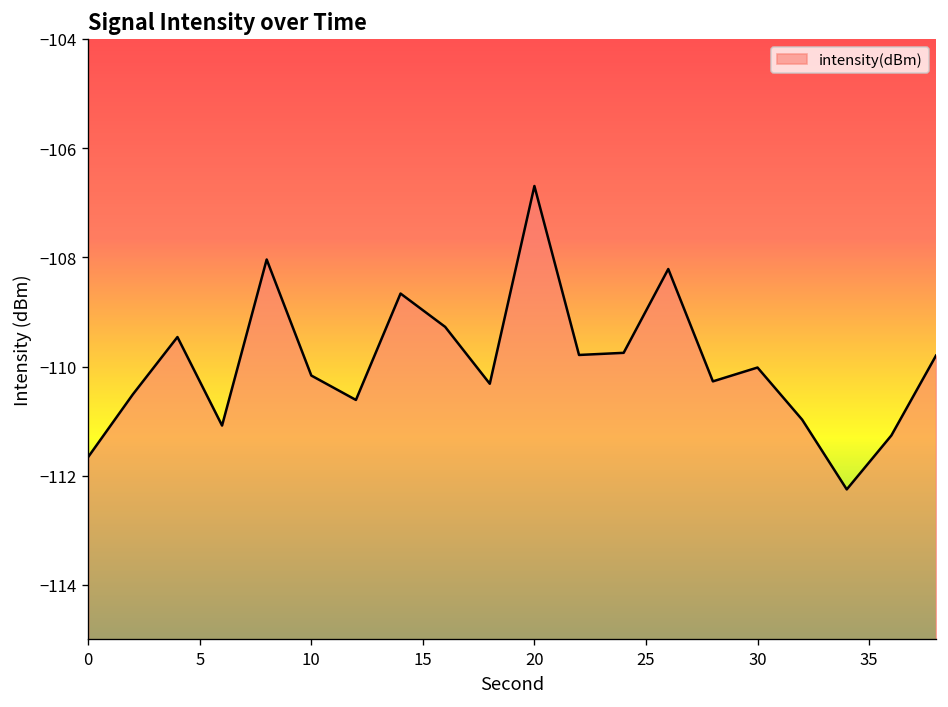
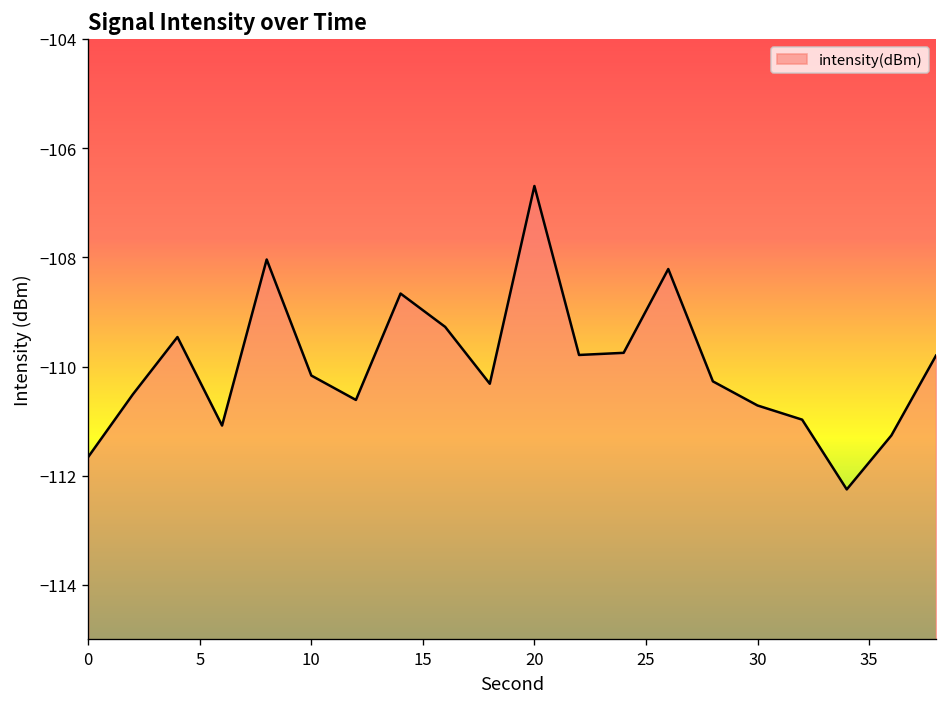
30: -110.0 -> -110.7
